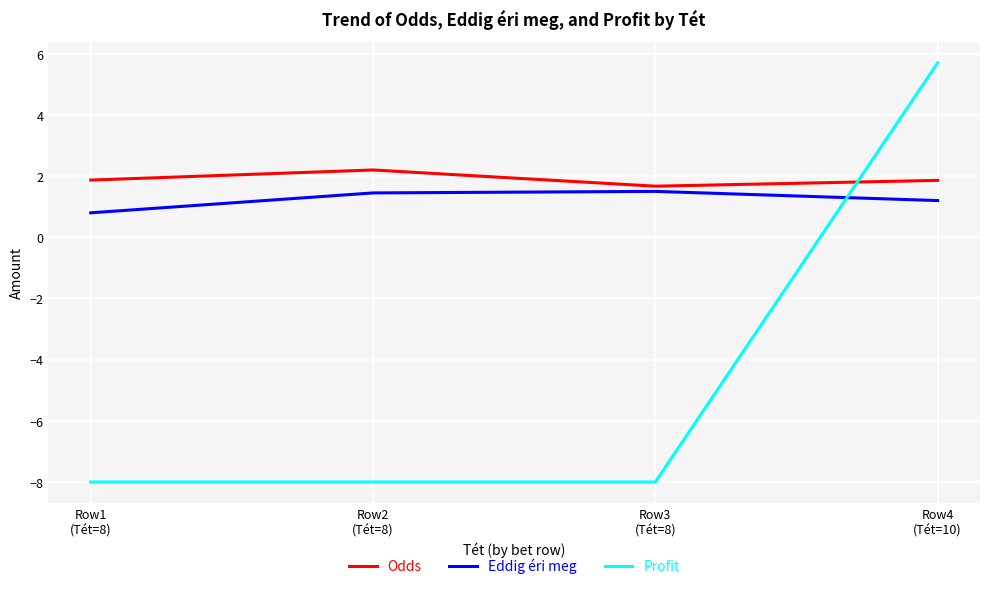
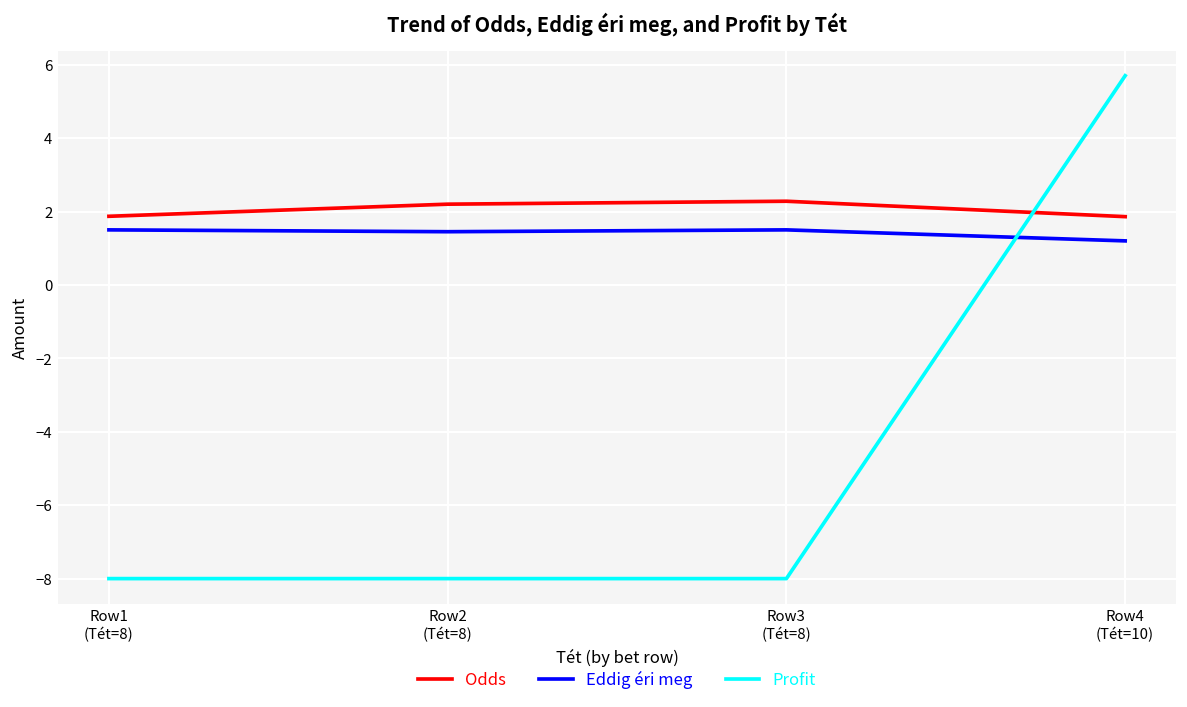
Eddig éri meg, Row1 (Tét=8): 0.8 -> 1.5
Odds, Row3 (Tét=8): 1.7 -> 2.3
